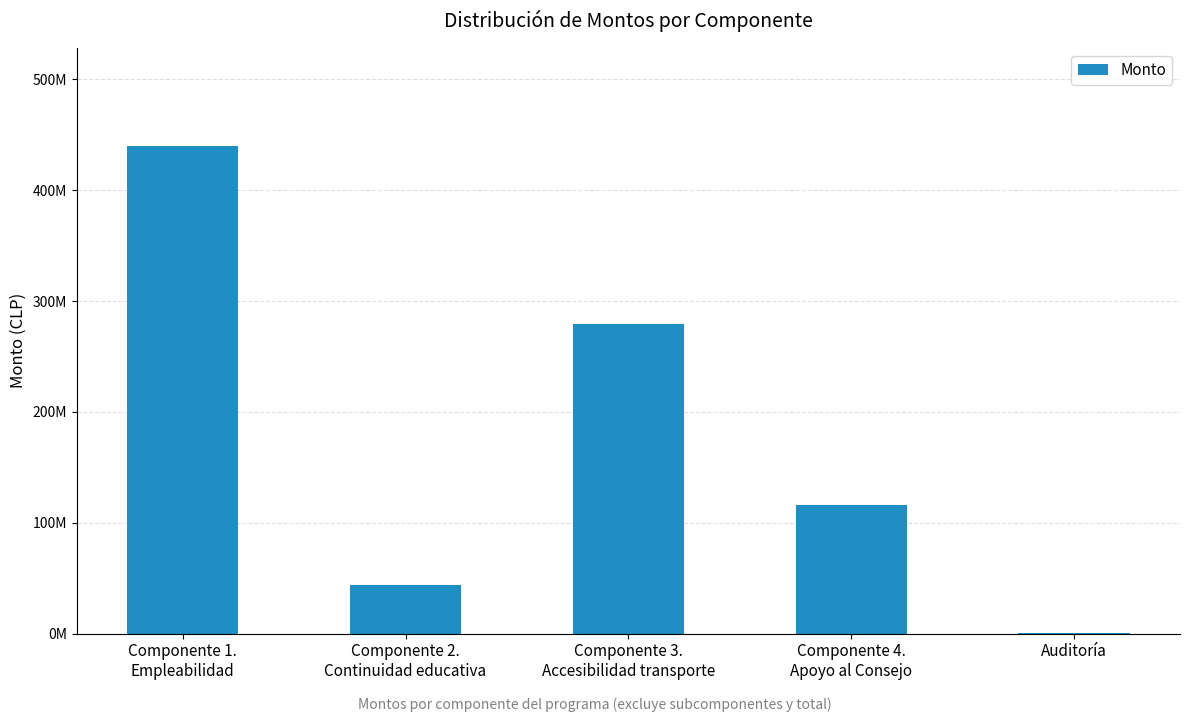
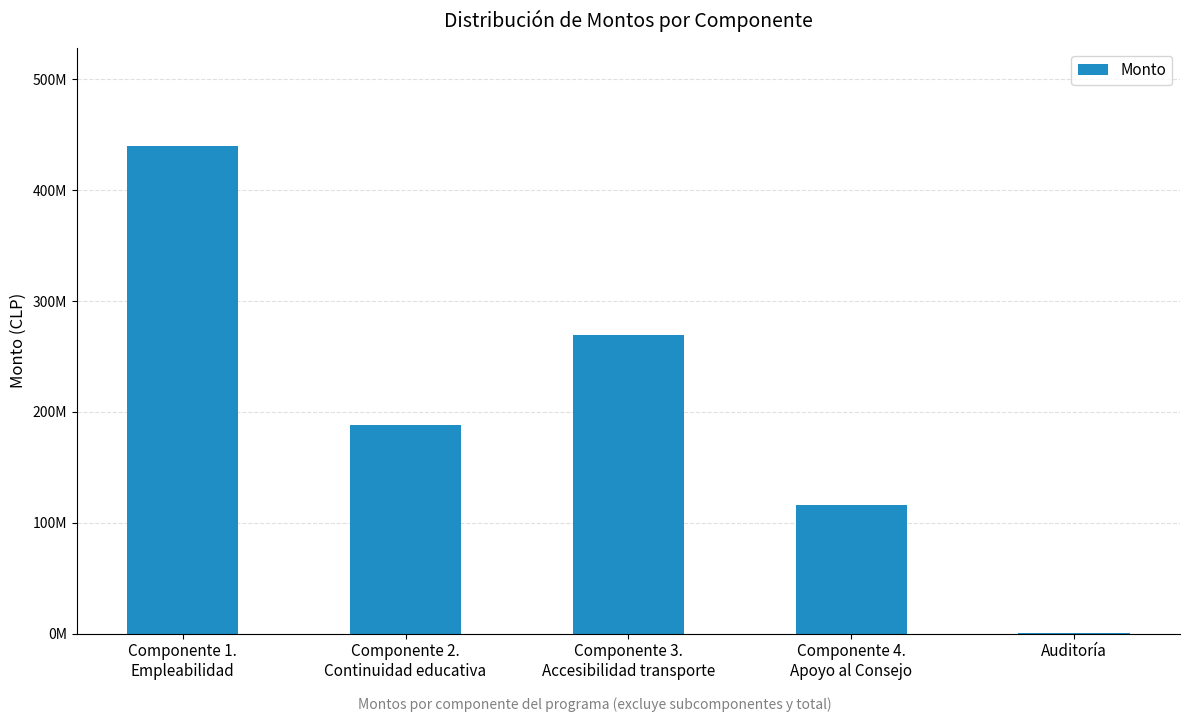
Componente 2. Continuidad educativa: 44000000 -> 188000000
Componente 3. Accesibilidad transporte: 279000000 -> 270000000
